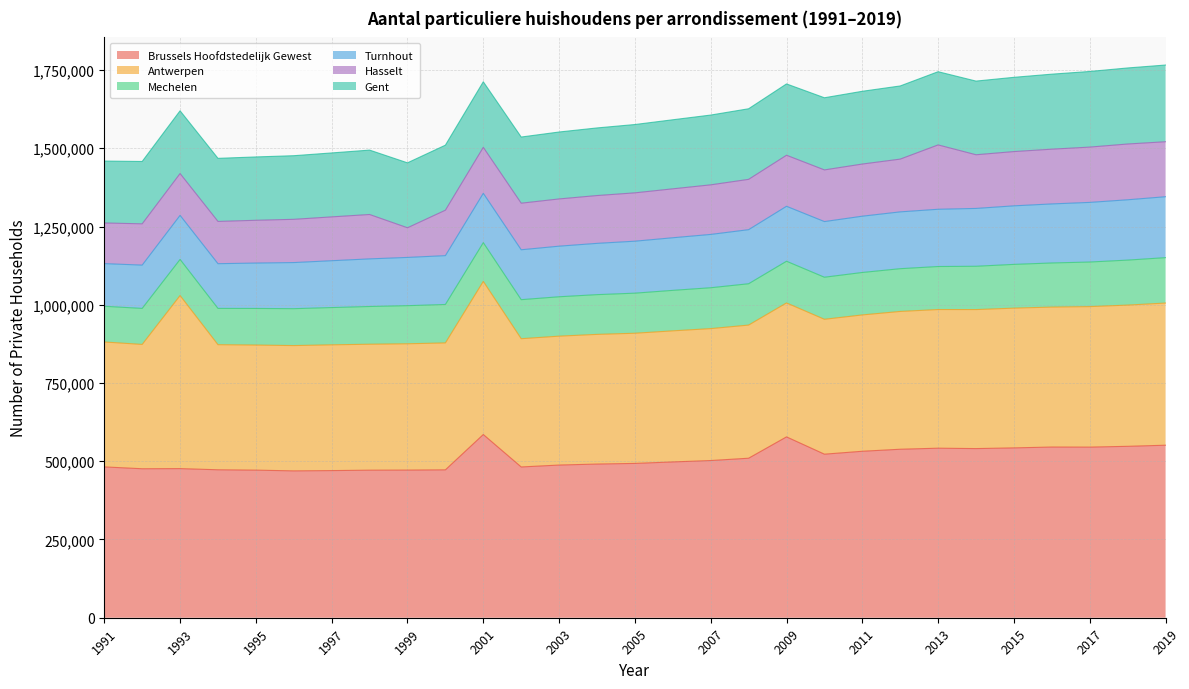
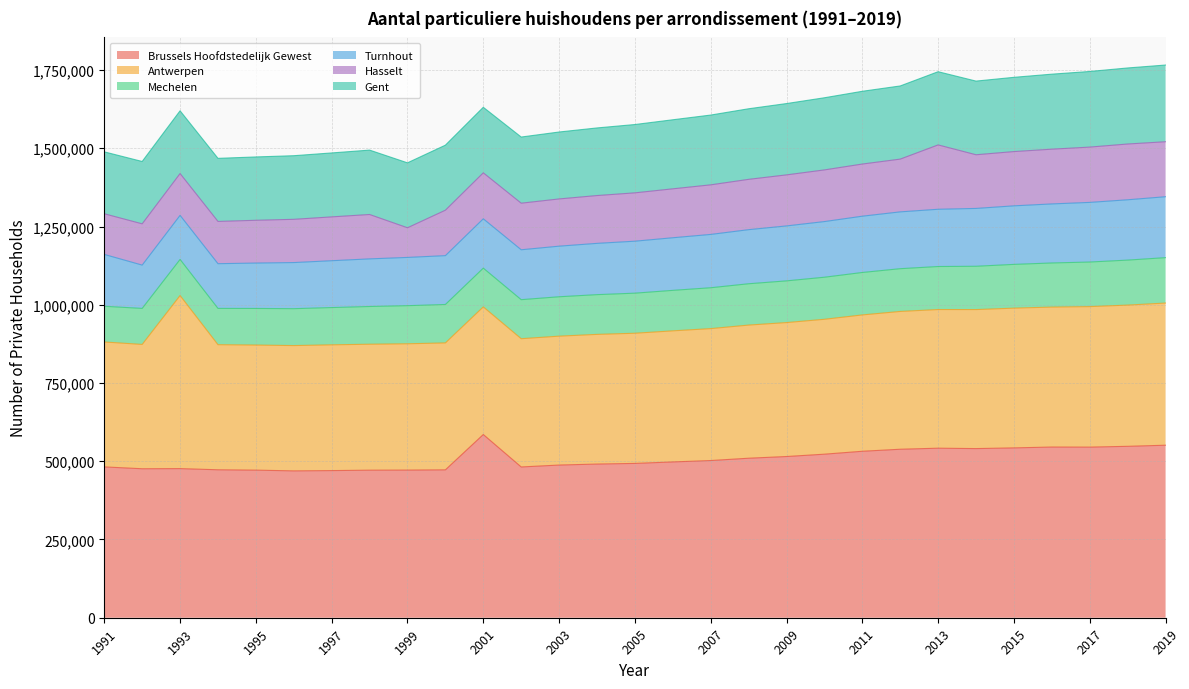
Turnhout, 1991: 140,000 -> 170,000
Antwerpen, 2001: 490,000 -> 410,000
Brussels Hoofdstedelijk Gewest, 2009: 580,000 -> 520,000
